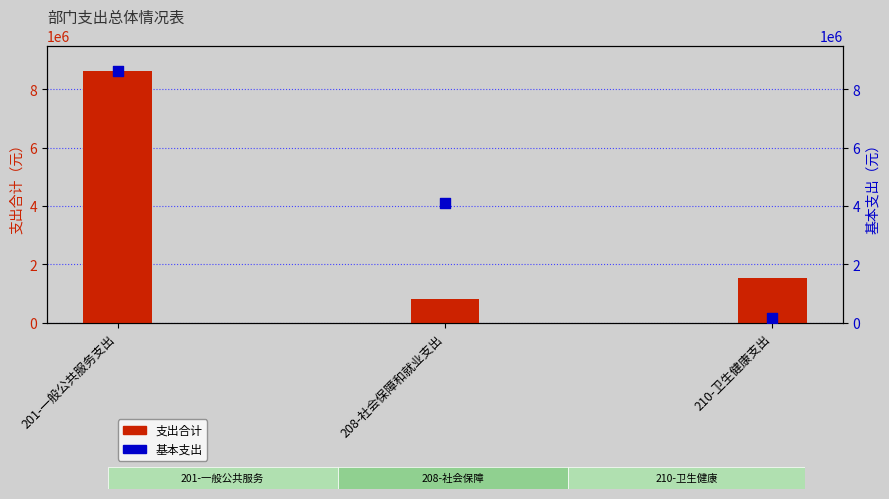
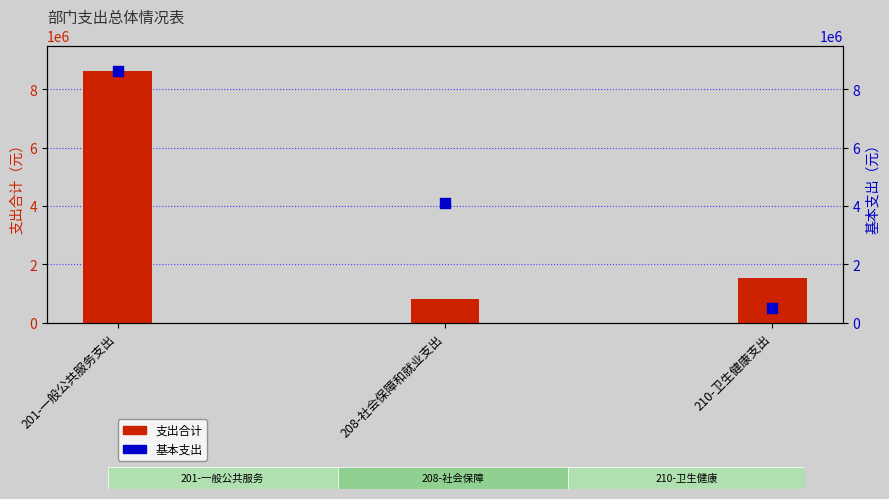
基本支出, 210-卫生健康支出: 200000 -> 500000
